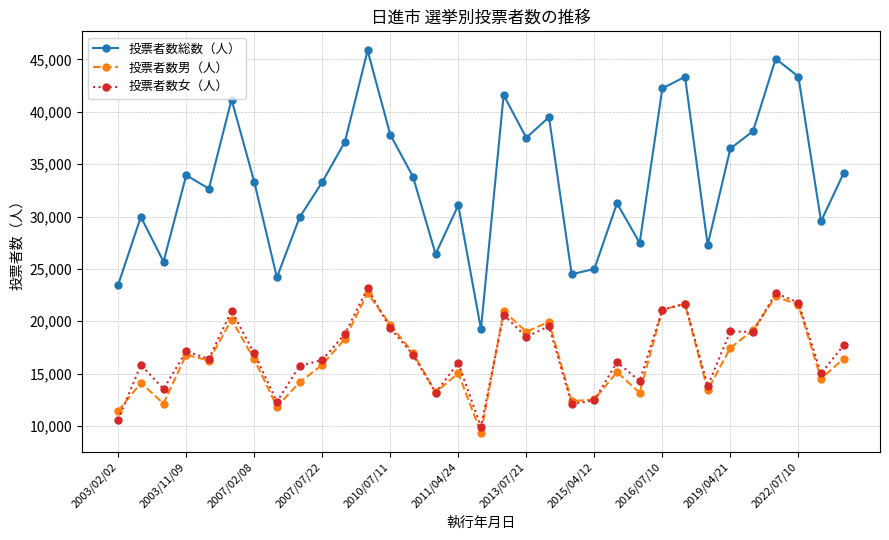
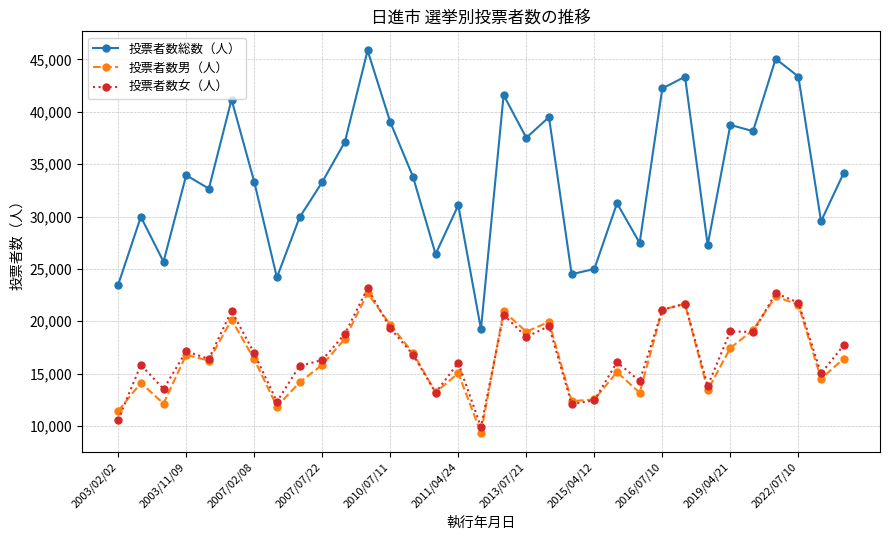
投票者数総数（人）, 2010/07/11: 37,800 -> 39,000
投票者数総数（人）, 2019/04/21: 36,500 -> 38,700
